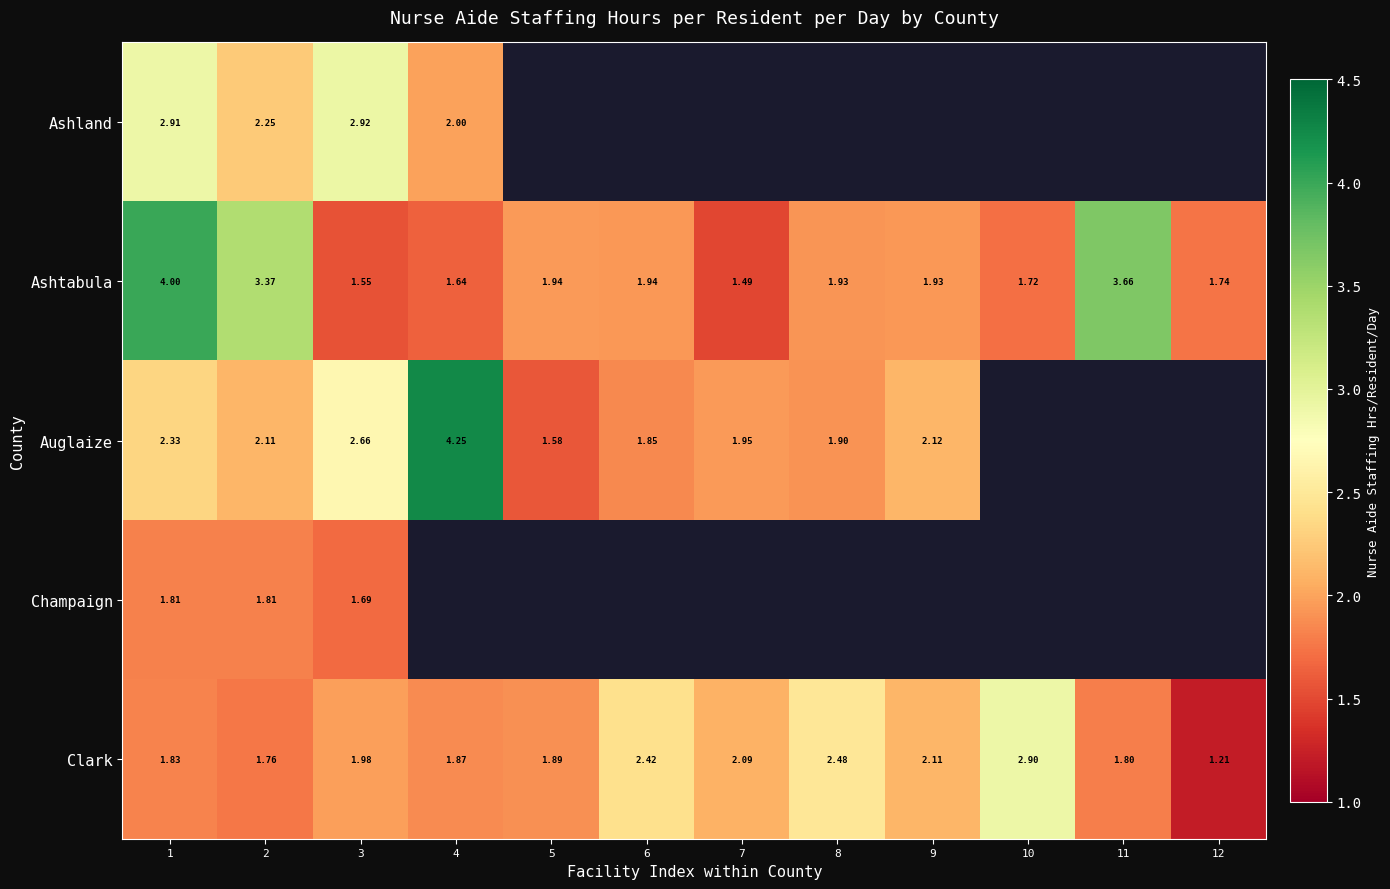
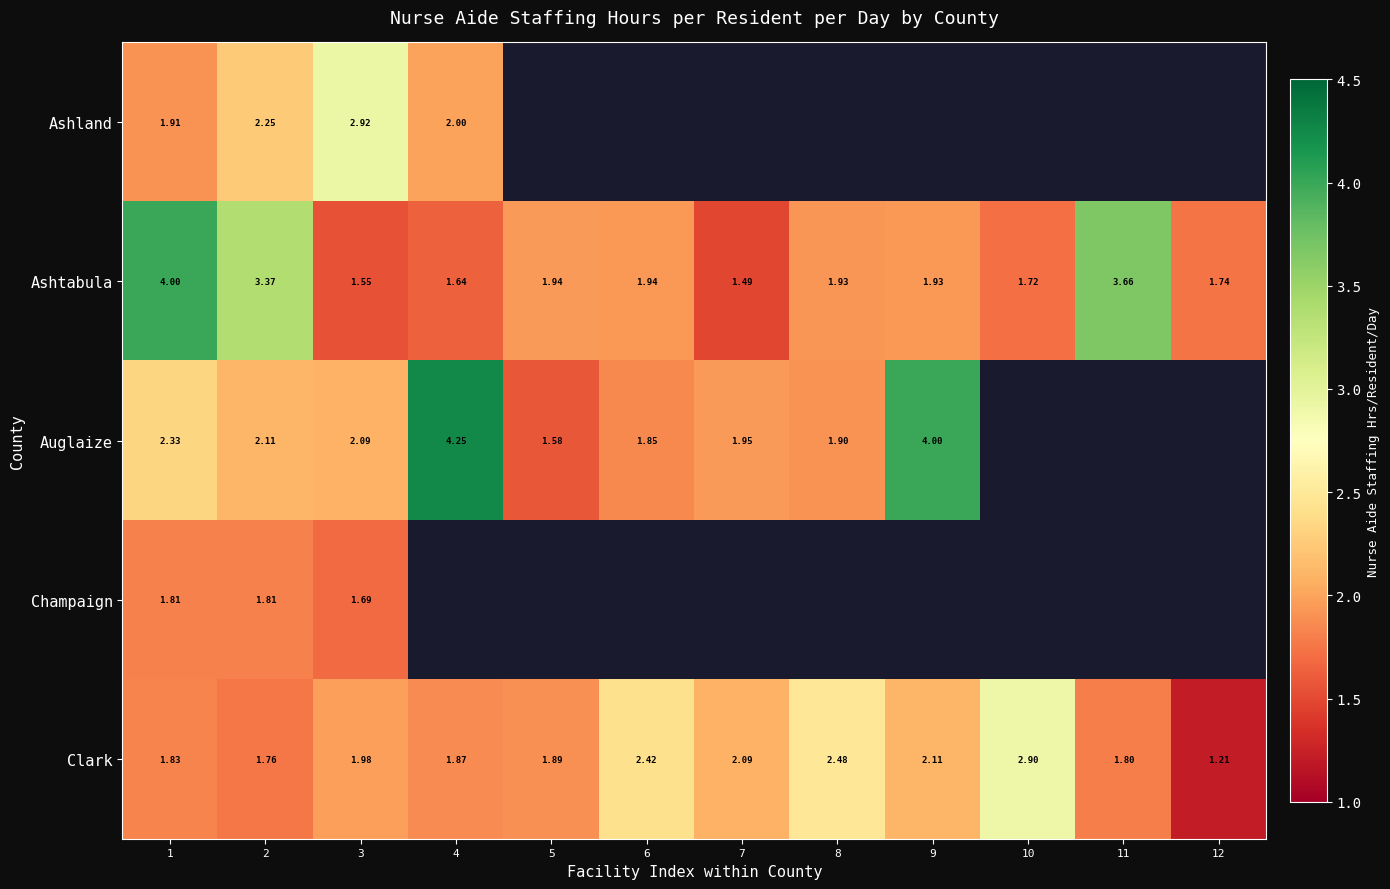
Ashland, 1: 2.91 -> 1.91
Auglaize, 3: 2.66 -> 2.09
Auglaize, 9: 2.12 -> 4.00
